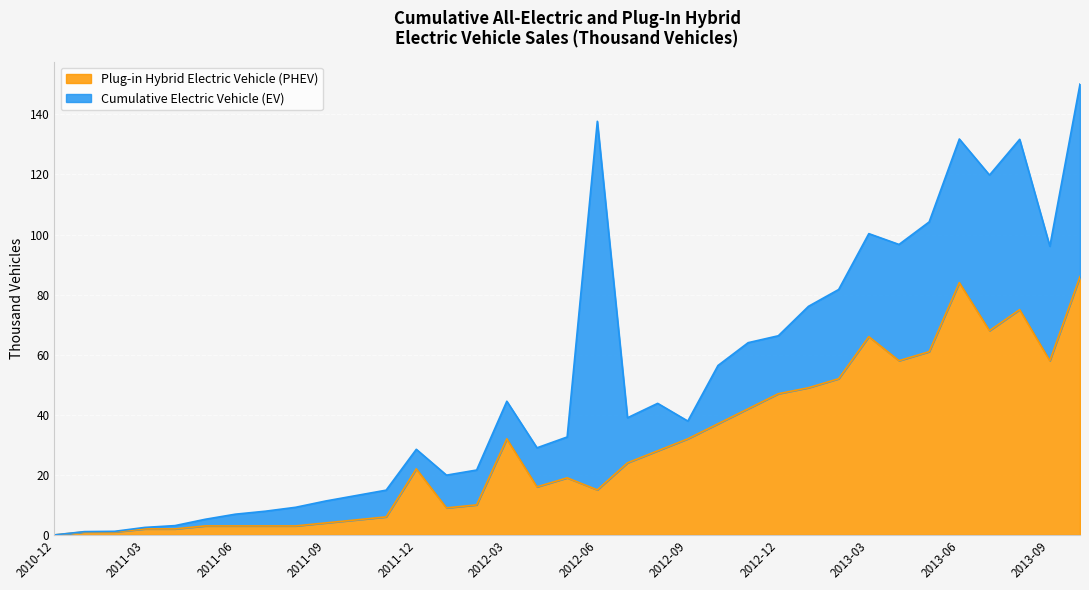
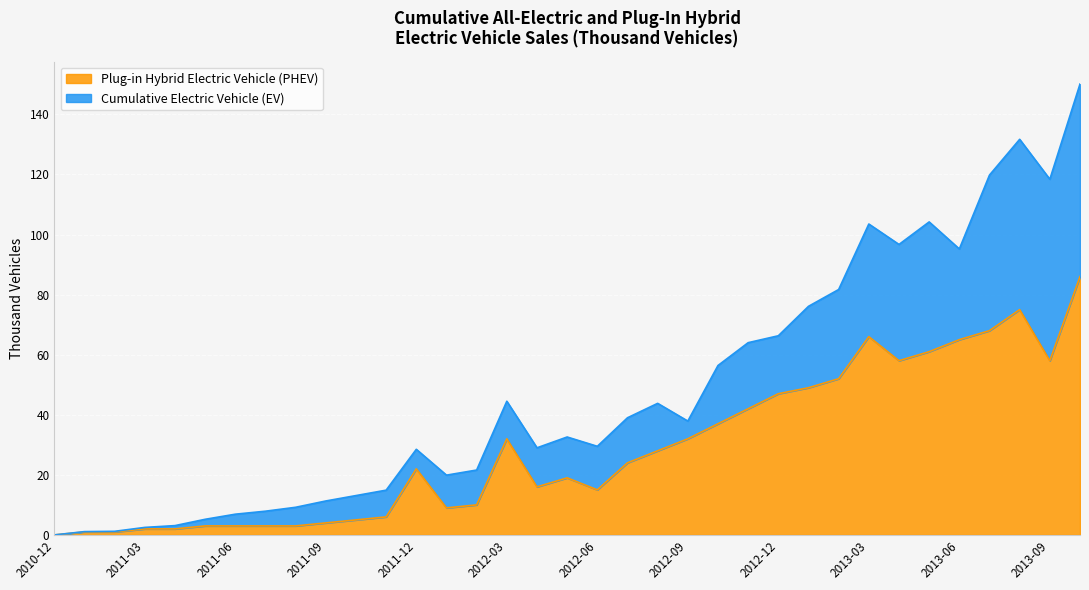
Cumulative Electric Vehicle (EV), 2012-06: 123 -> 15
Cumulative Electric Vehicle (EV), 2013-03: 34 -> 38
Plug-in Hybrid Electric Vehicle (PHEV), 2013-06: 84 -> 65
Cumulative Electric Vehicle (EV), 2013-06: 48 -> 30
Cumulative Electric Vehicle (EV), 2013-09: 38 -> 60
